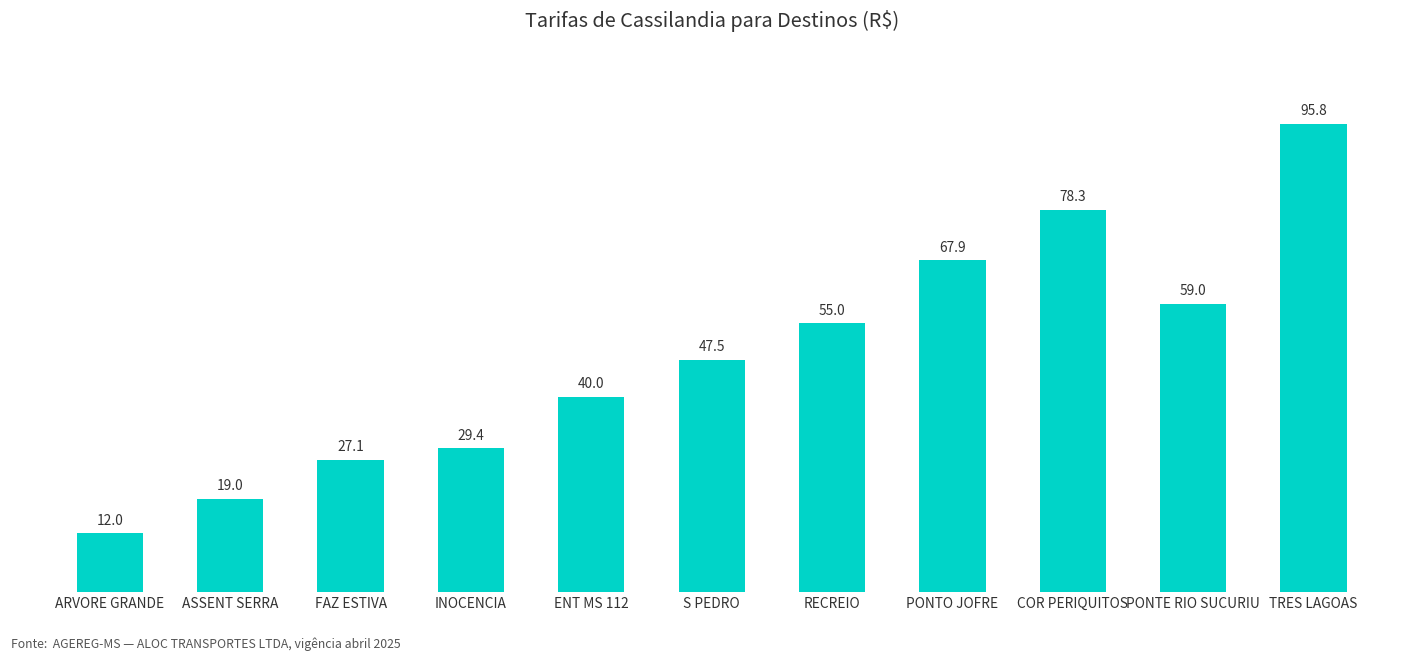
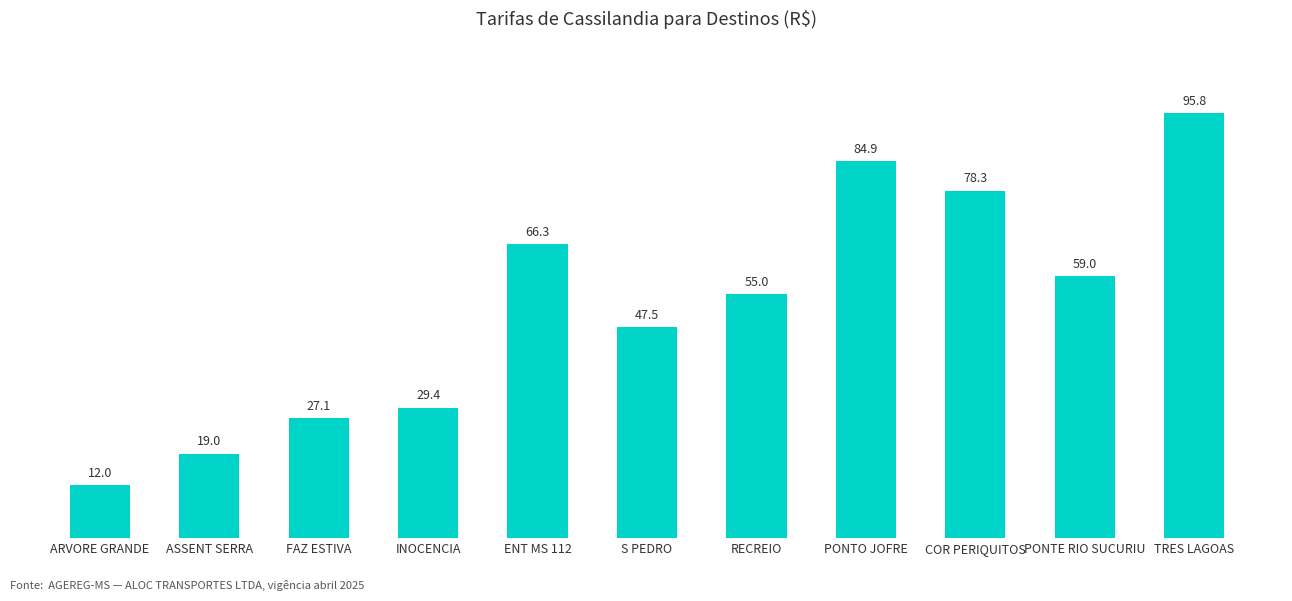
ENT MS 112: 40.0 -> 66.3
PONTO JOFRE: 67.9 -> 84.9
